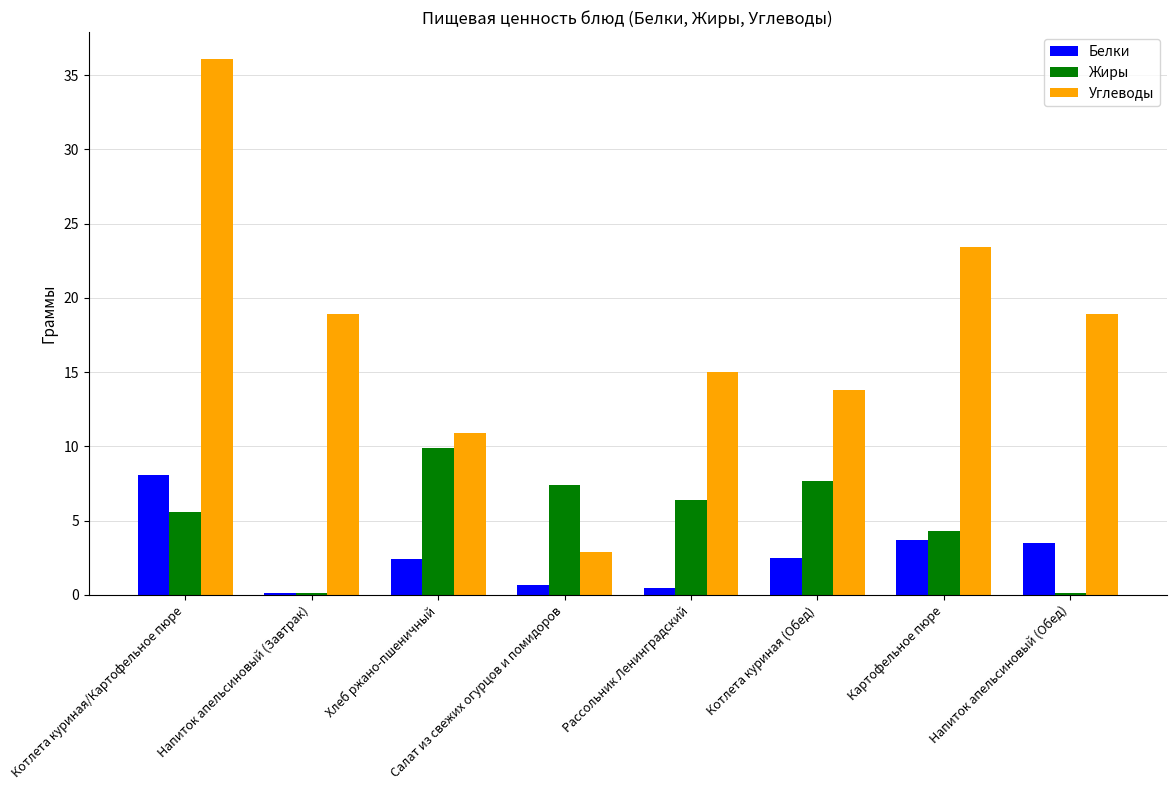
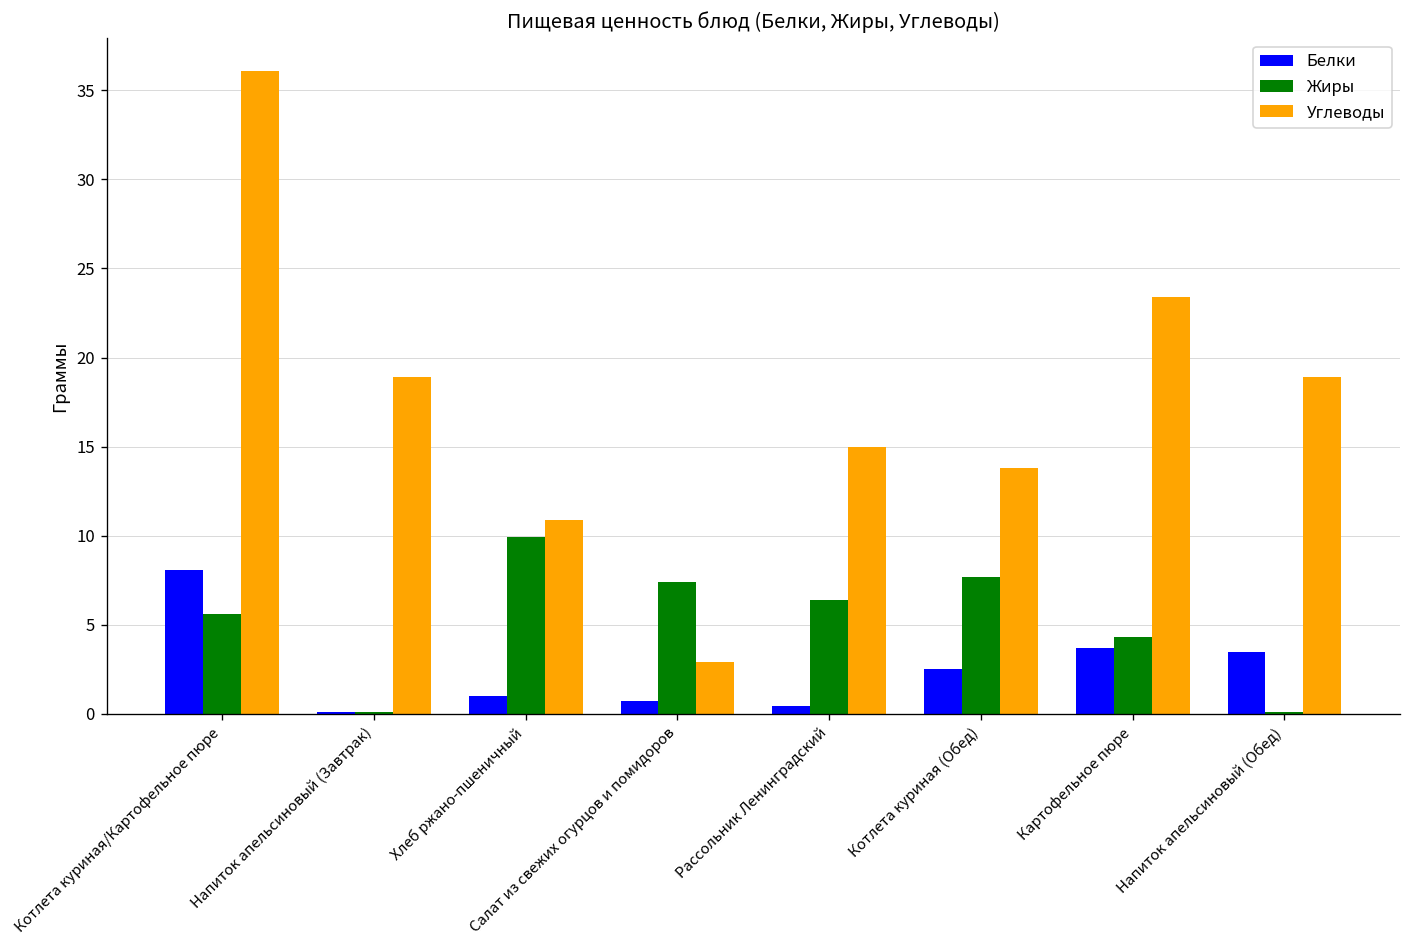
Белки, Хлеб ржано-пшеничный: 2.4 -> 1.0
